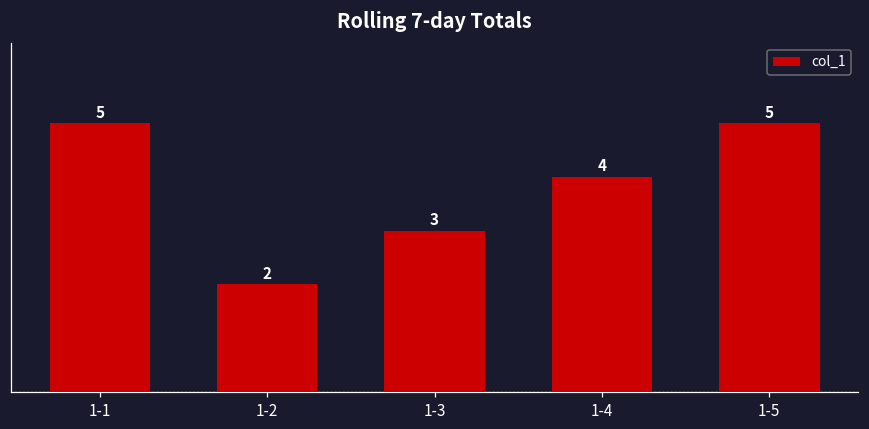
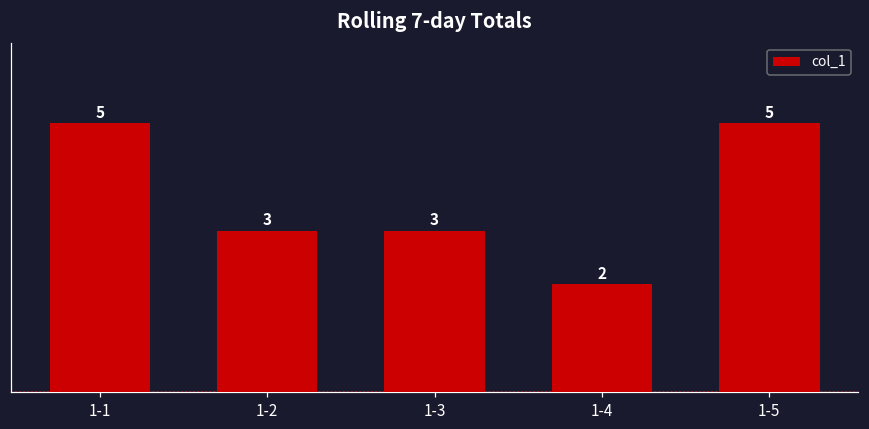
1-2: 2 -> 3
1-4: 4 -> 2
